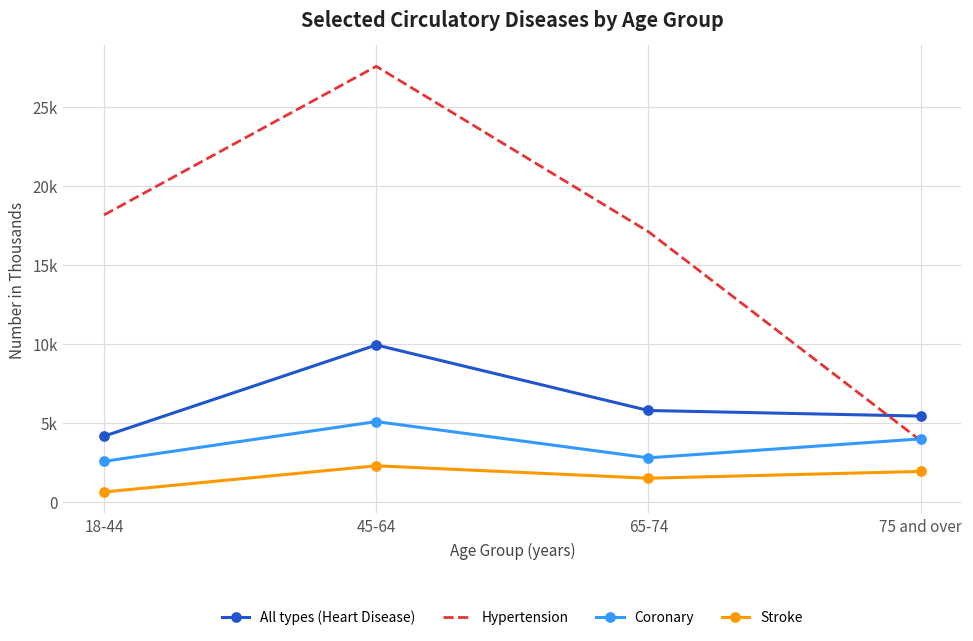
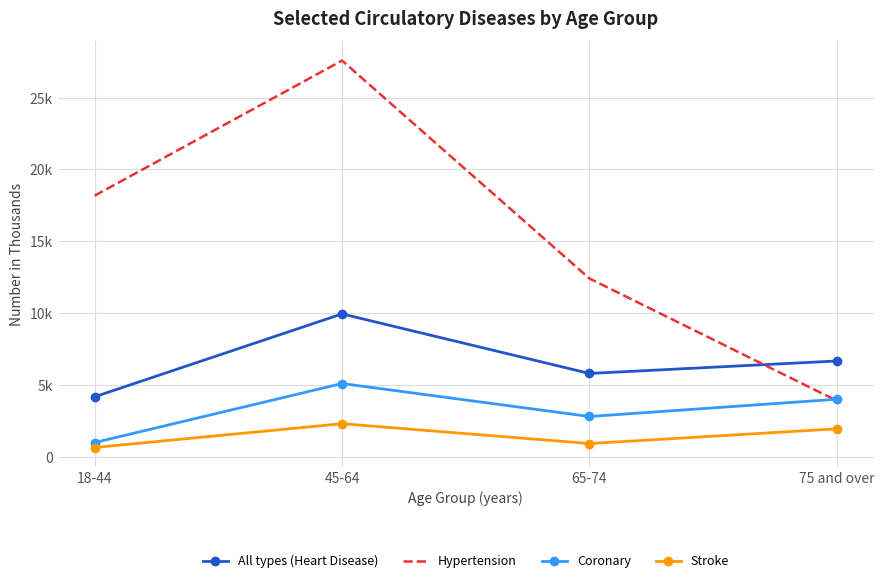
Coronary, 18-44: 2600 -> 1000
Hypertension, 65-74: 17100 -> 12400
Stroke, 65-74: 1500 -> 900
All types (Heart Disease), 75 and over: 5400 -> 6700
